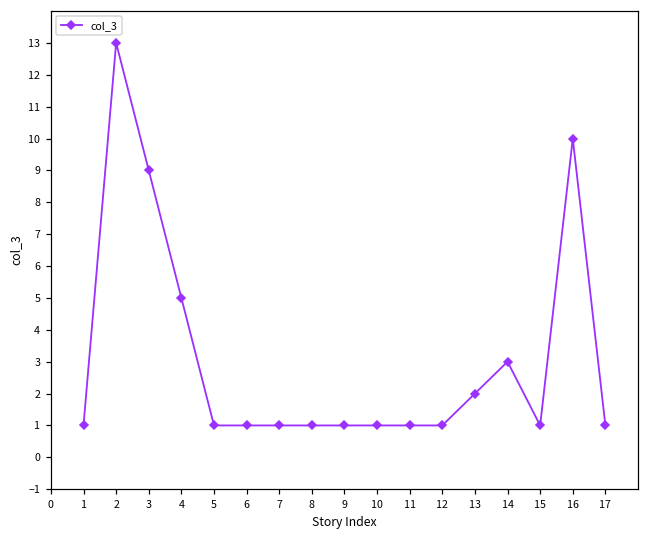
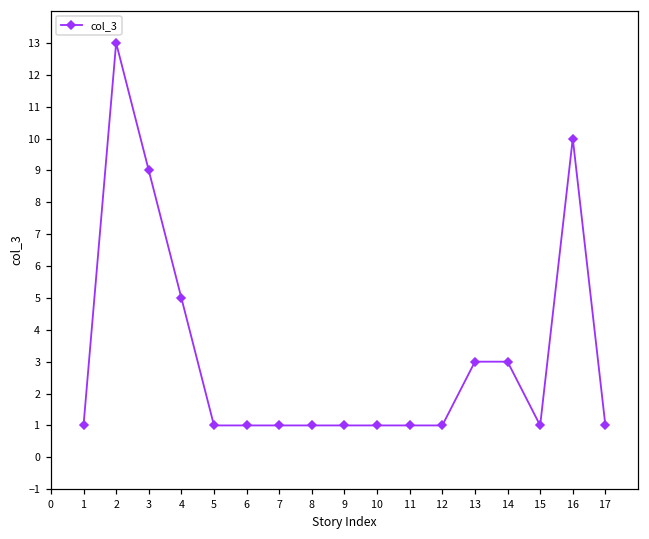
13: 2 -> 3
